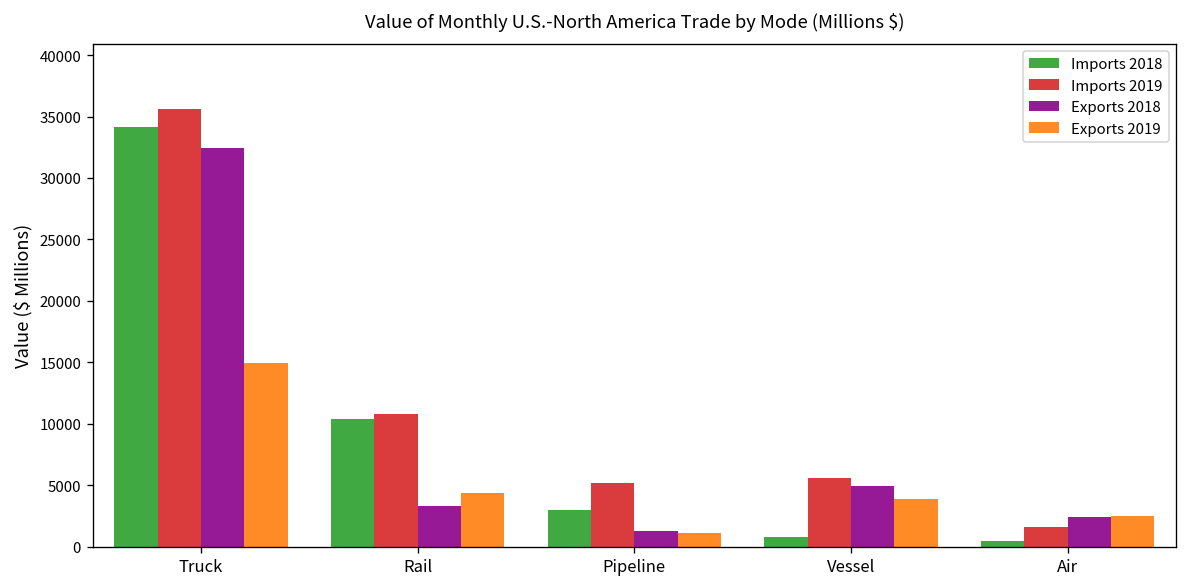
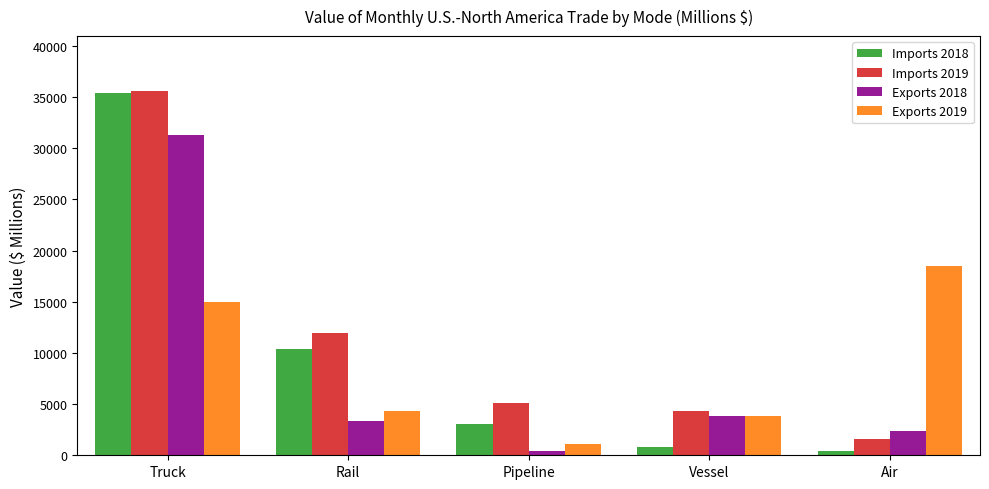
Imports 2018, Truck: 34100 -> 35300
Exports 2018, Truck: 32400 -> 31300
Imports 2019, Rail: 10800 -> 11900
Exports 2018, Pipeline: 1200 -> 400
Imports 2019, Vessel: 5500 -> 4300
Exports 2018, Vessel: 4900 -> 3900
Exports 2019, Air: 2500 -> 18500
